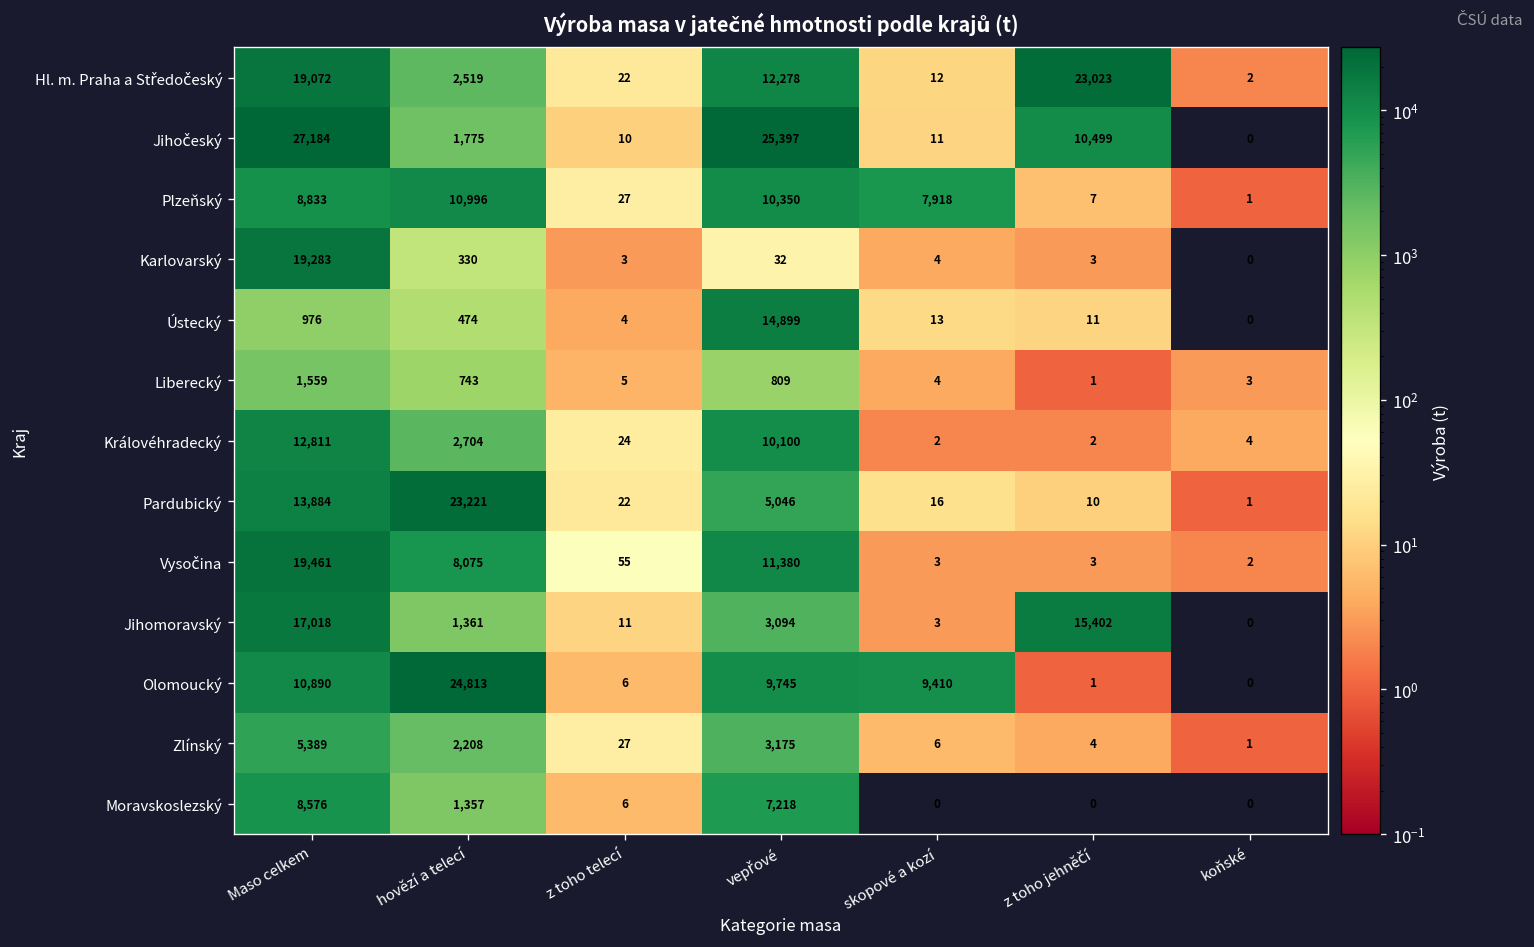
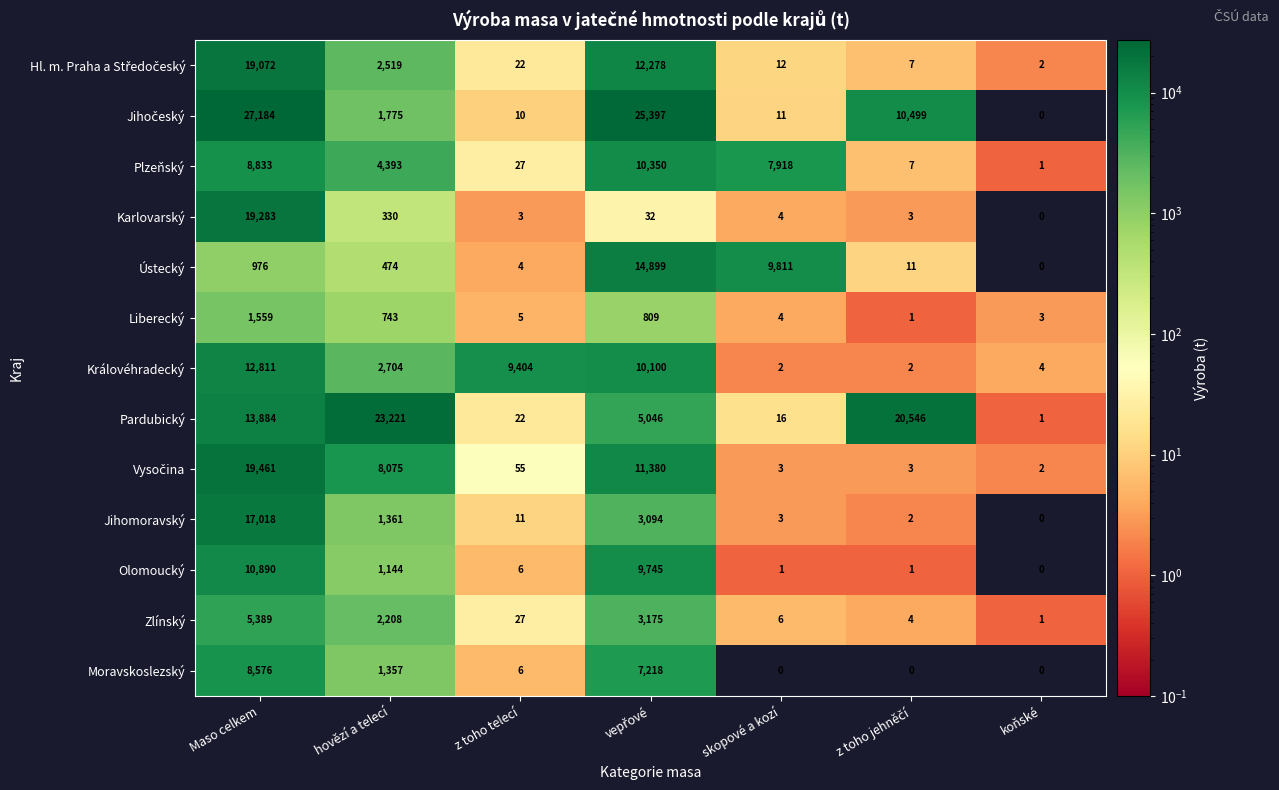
Hl. m. Praha a Středočeský, z toho jehněčí: 23,023 -> 7
Plzeňský, hovězí a telecí: 10,996 -> 4,393
Ústecký, skopové a kozí: 13 -> 9,811
Královéhradecký, z toho telecí: 24 -> 9,404
Pardubický, z toho jehněčí: 10 -> 20,546
Jihomoravský, z toho jehněčí: 15,402 -> 2
Olomoucký, hovězí a telecí: 24,813 -> 1,144
Olomoucký, skopové a kozí: 9,410 -> 1
